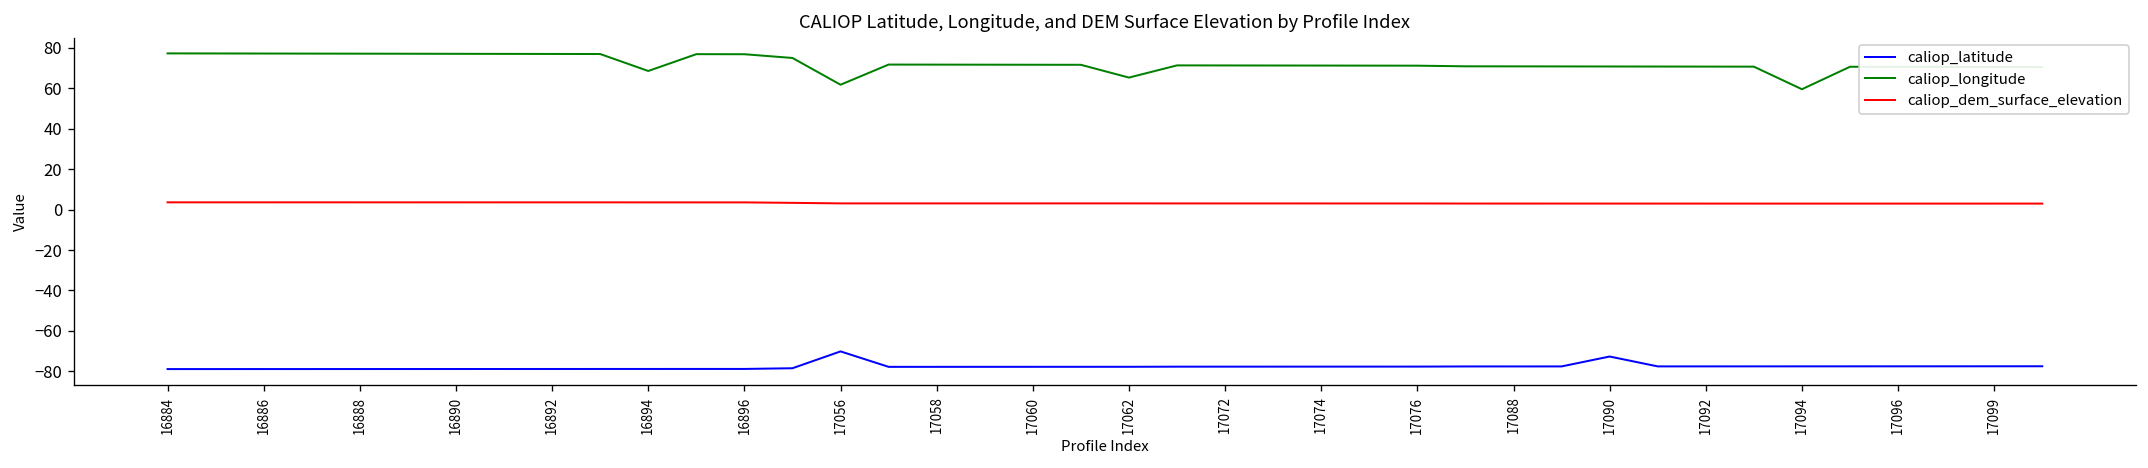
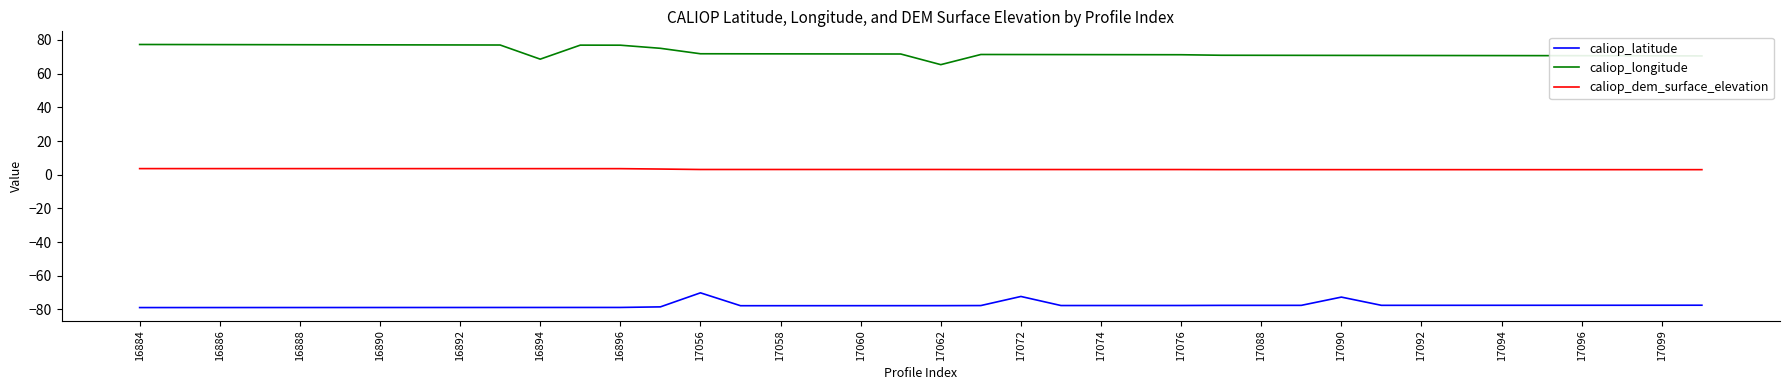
caliop_longitude, 17056: 62 -> 72
caliop_latitude, 17072: -78 -> -72
caliop_longitude, 17094: 60 -> 71
